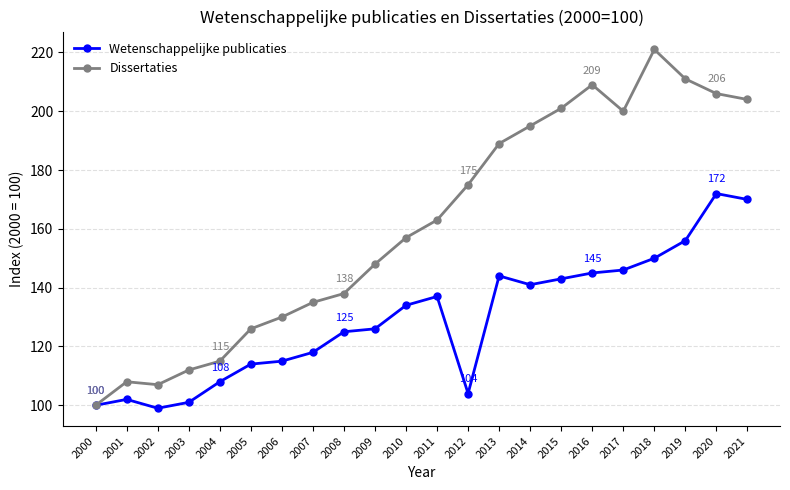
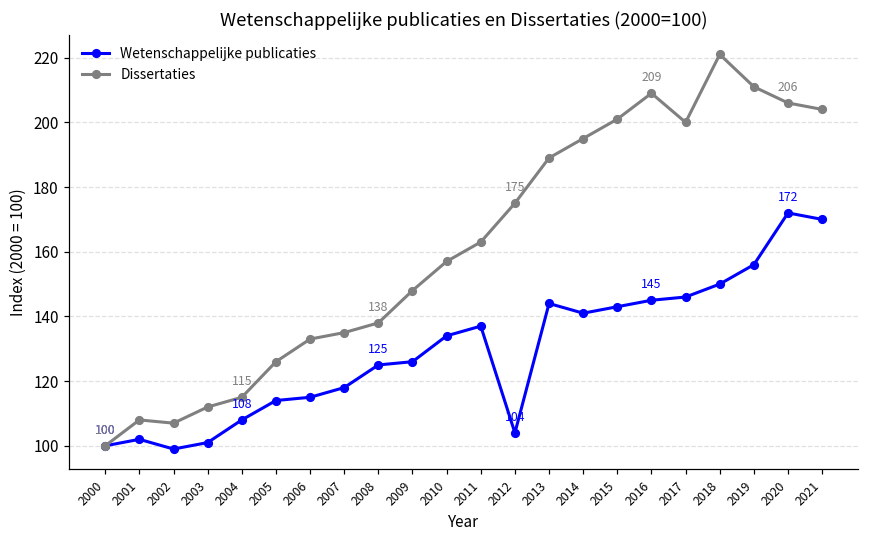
Dissertaties, 2006: 130 -> 133
